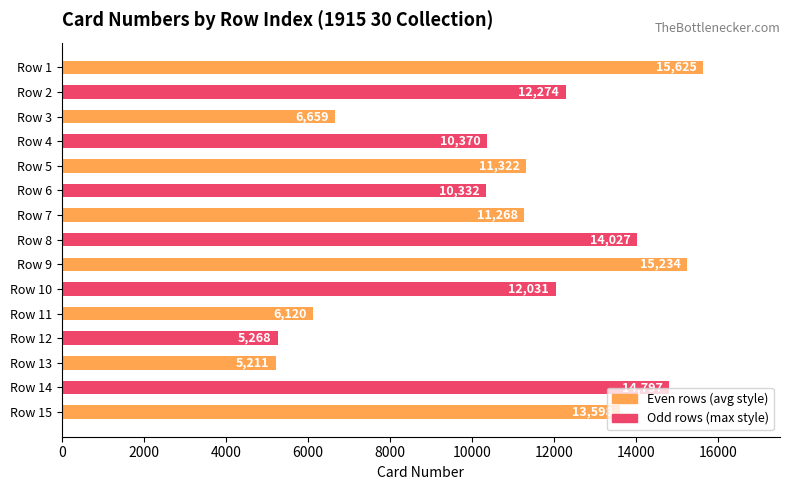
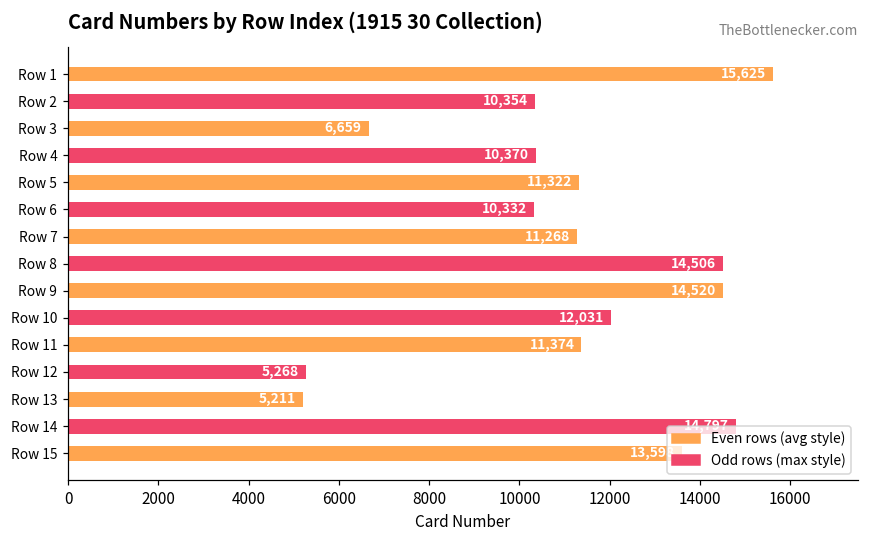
Row 2: 12,274 -> 10,354
Row 8: 14,027 -> 14,506
Row 9: 15,234 -> 14,520
Row 11: 6,120 -> 11,374
